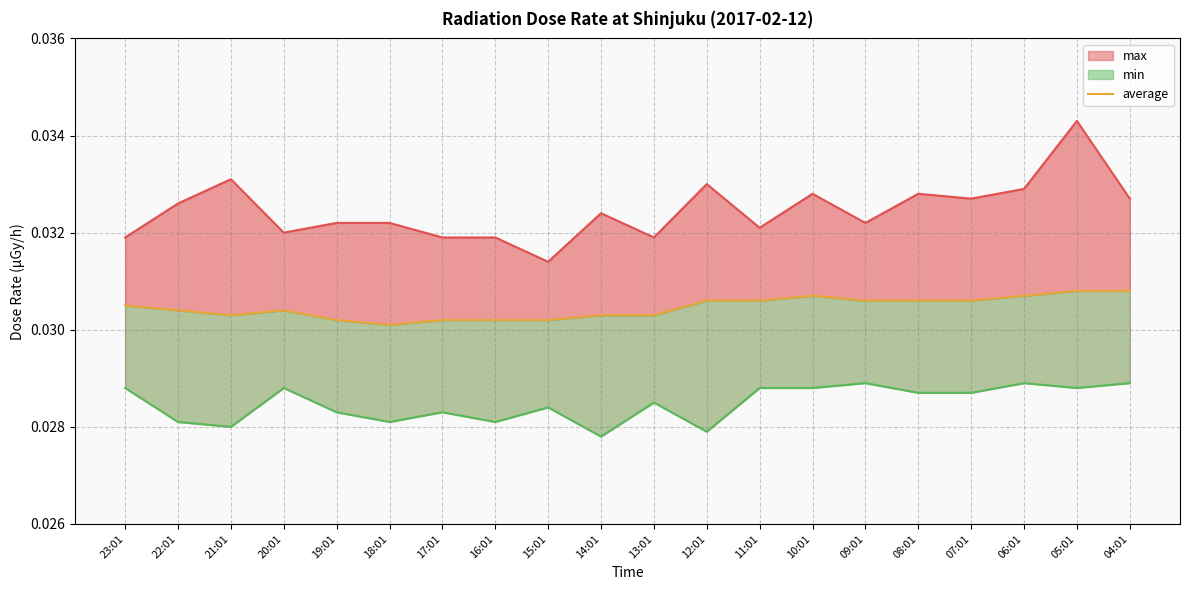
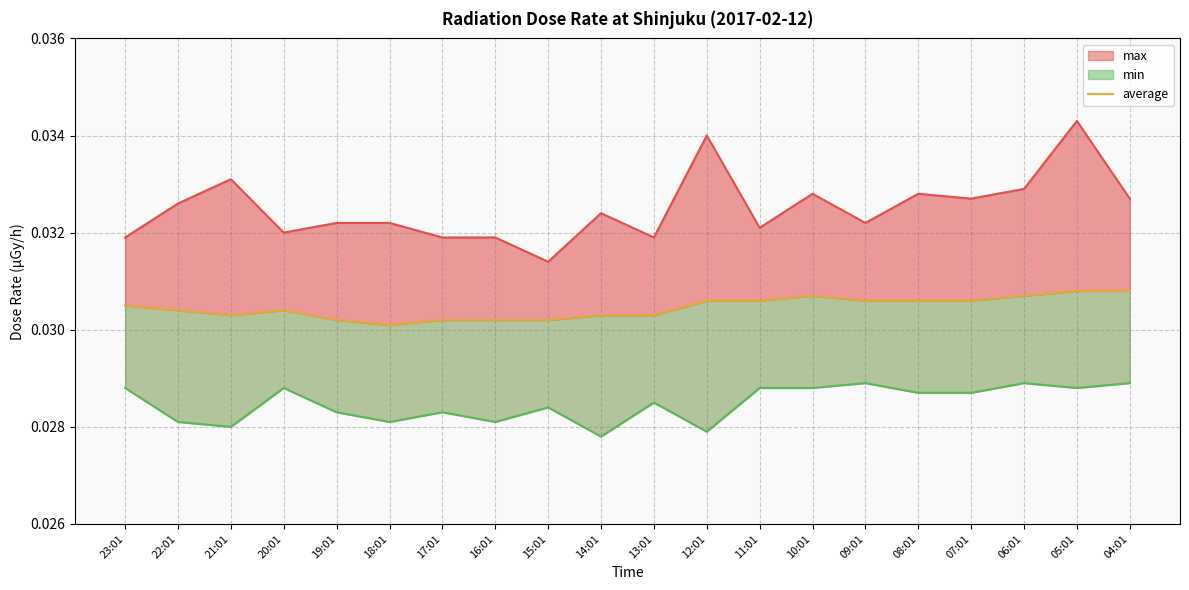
max, 12:01: 0.033 -> 0.034
